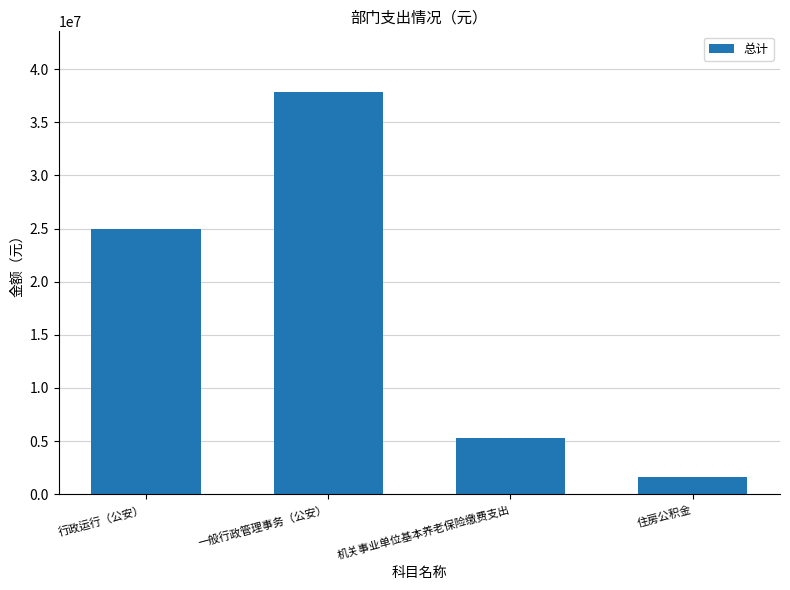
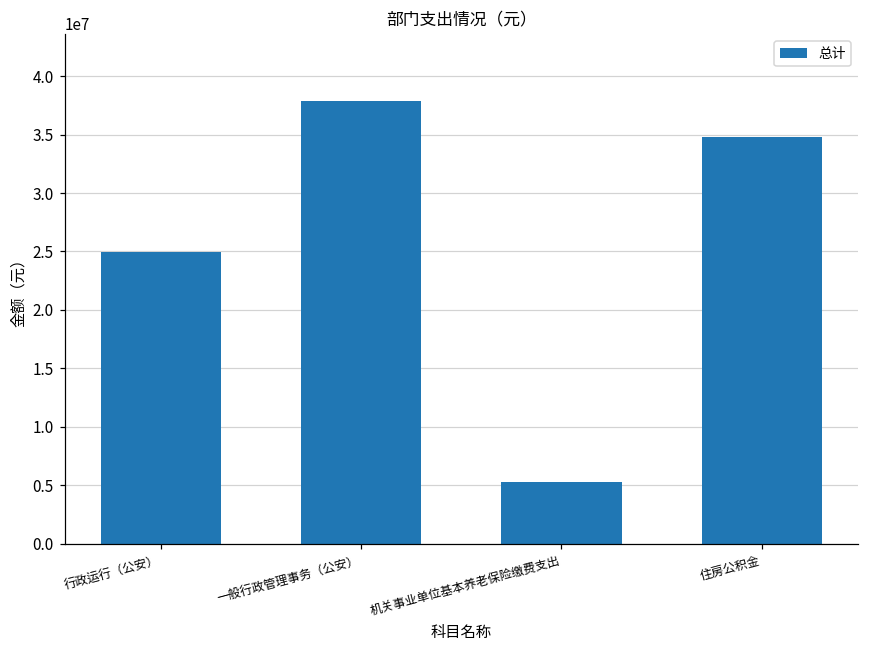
住房公积金: 1600000 -> 34800000
